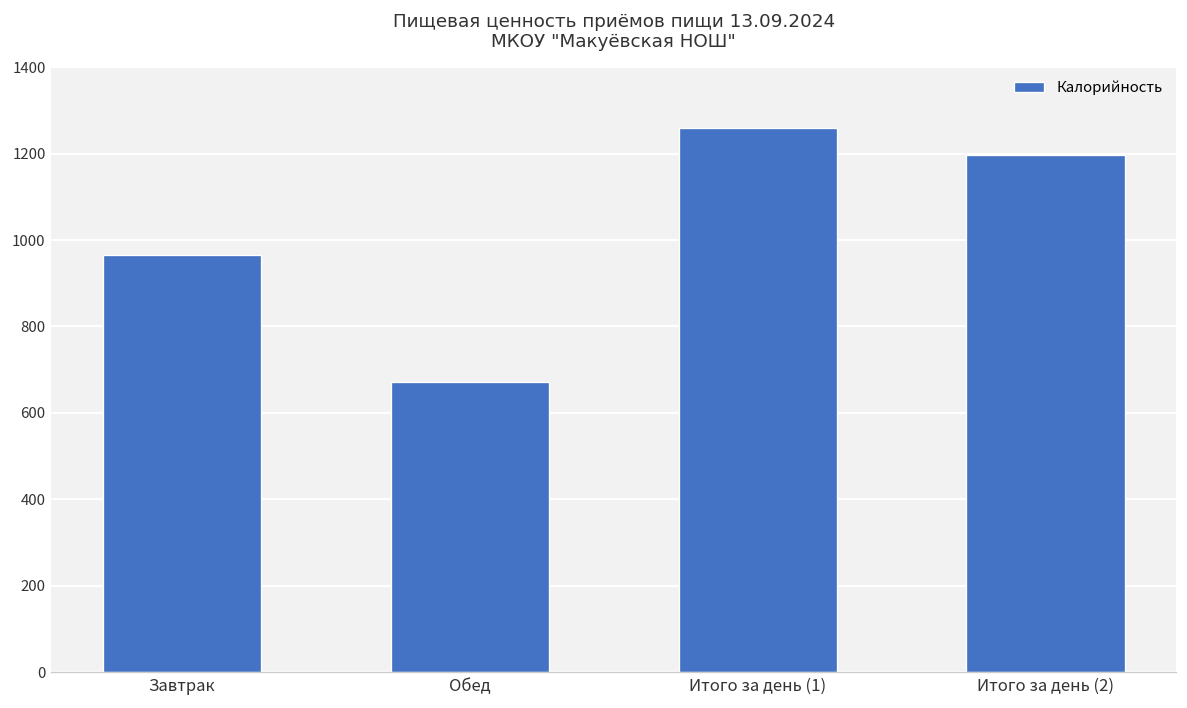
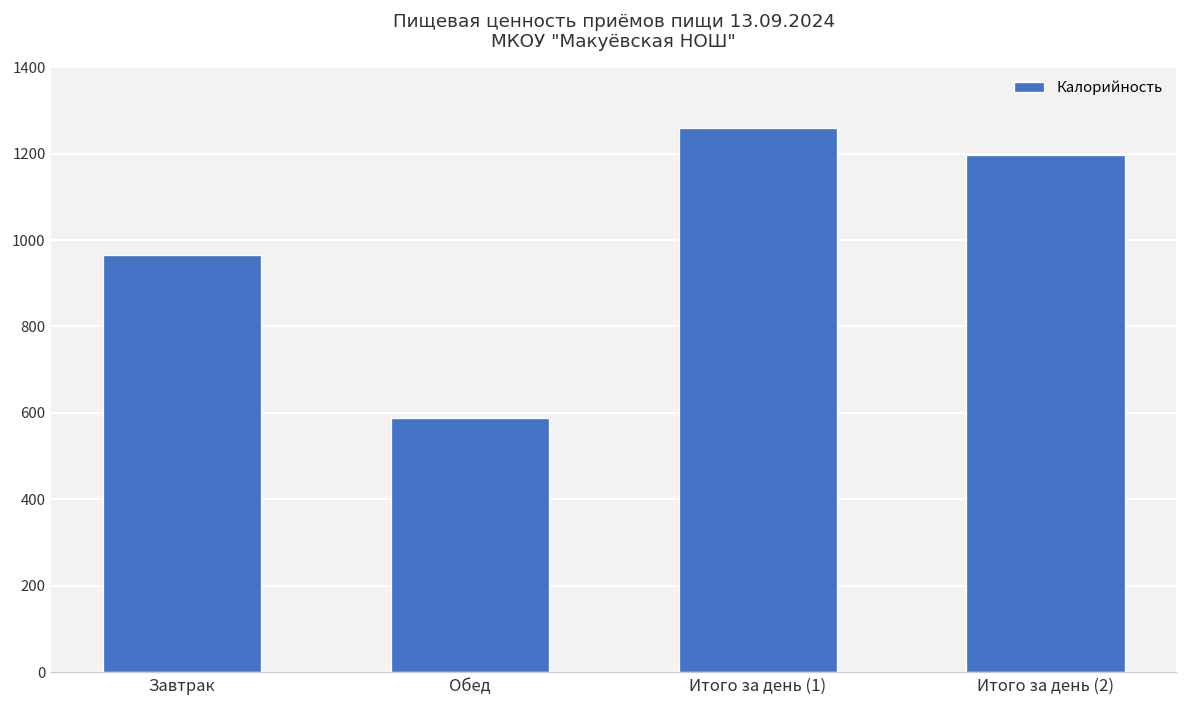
Обед: 670 -> 590
